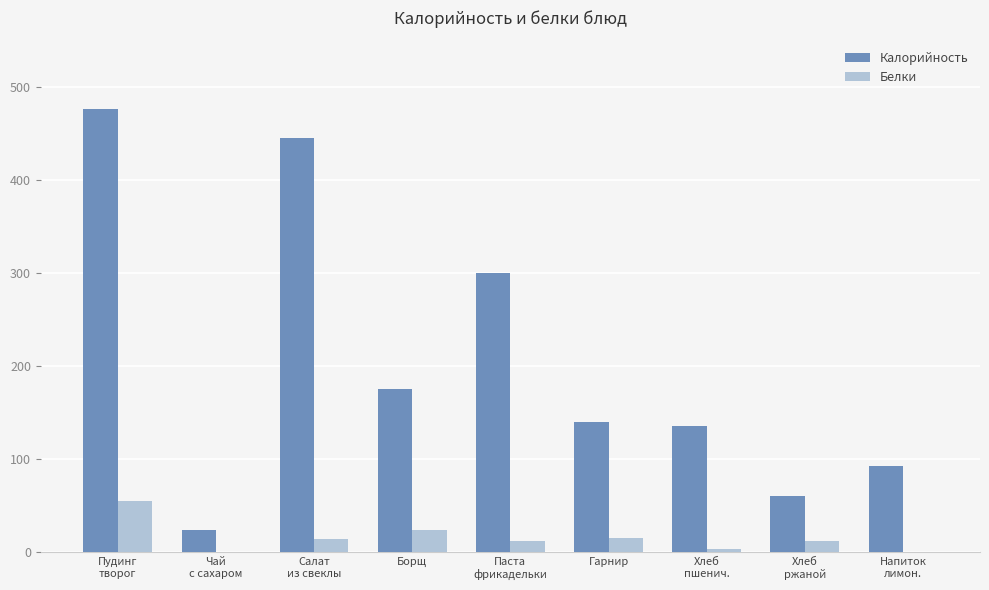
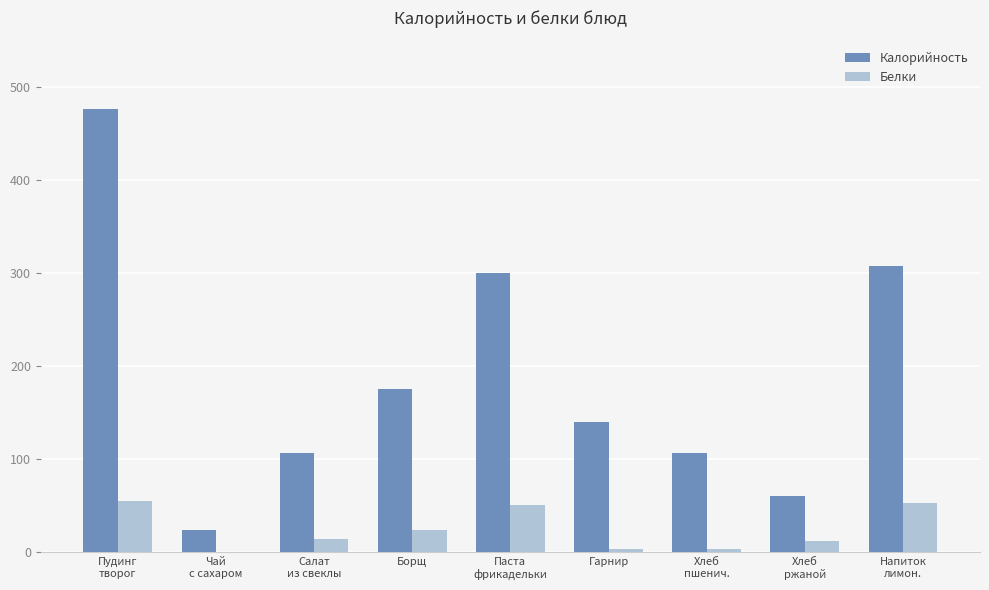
Калорийность, Салат из свеклы: 450 -> 110
Белки, Паста фрикадельки: 10 -> 50
Белки, Гарнир: 20 -> 0
Калорийность, Хлеб пшенич.: 140 -> 110
Калорийность, Напиток лимон.: 90 -> 310
Белки, Напиток лимон.: 0 -> 50
